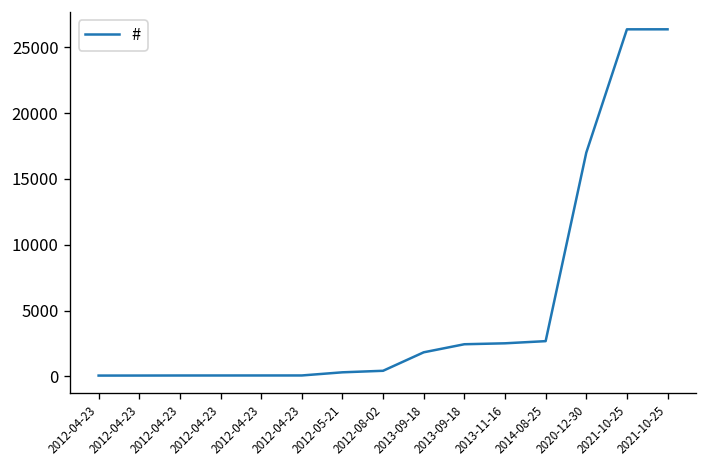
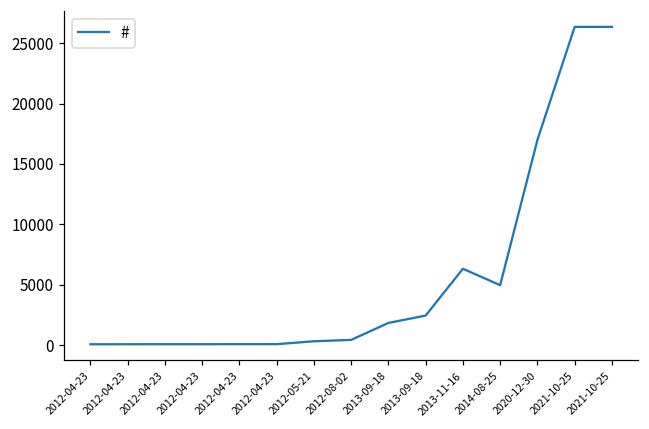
2013-11-16: 2500 -> 6300
2014-08-25: 2700 -> 5000
